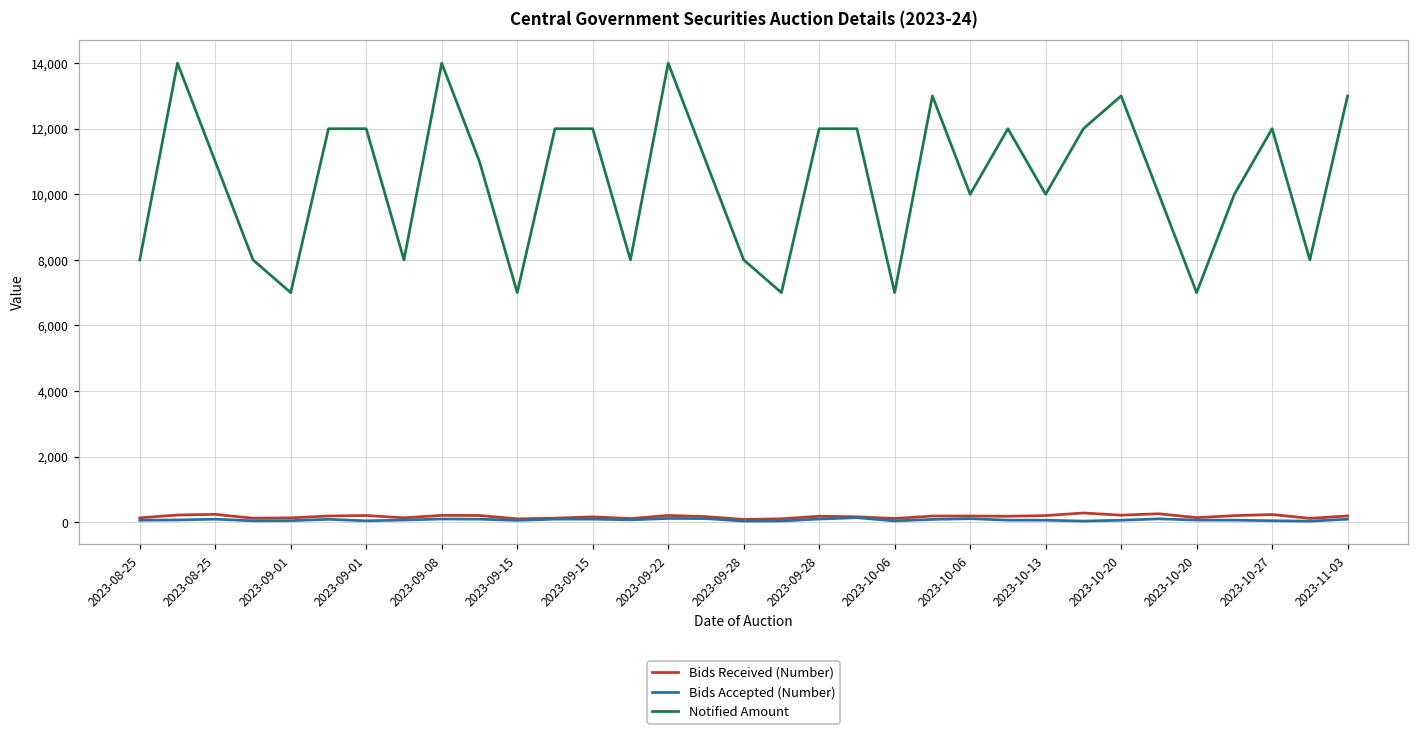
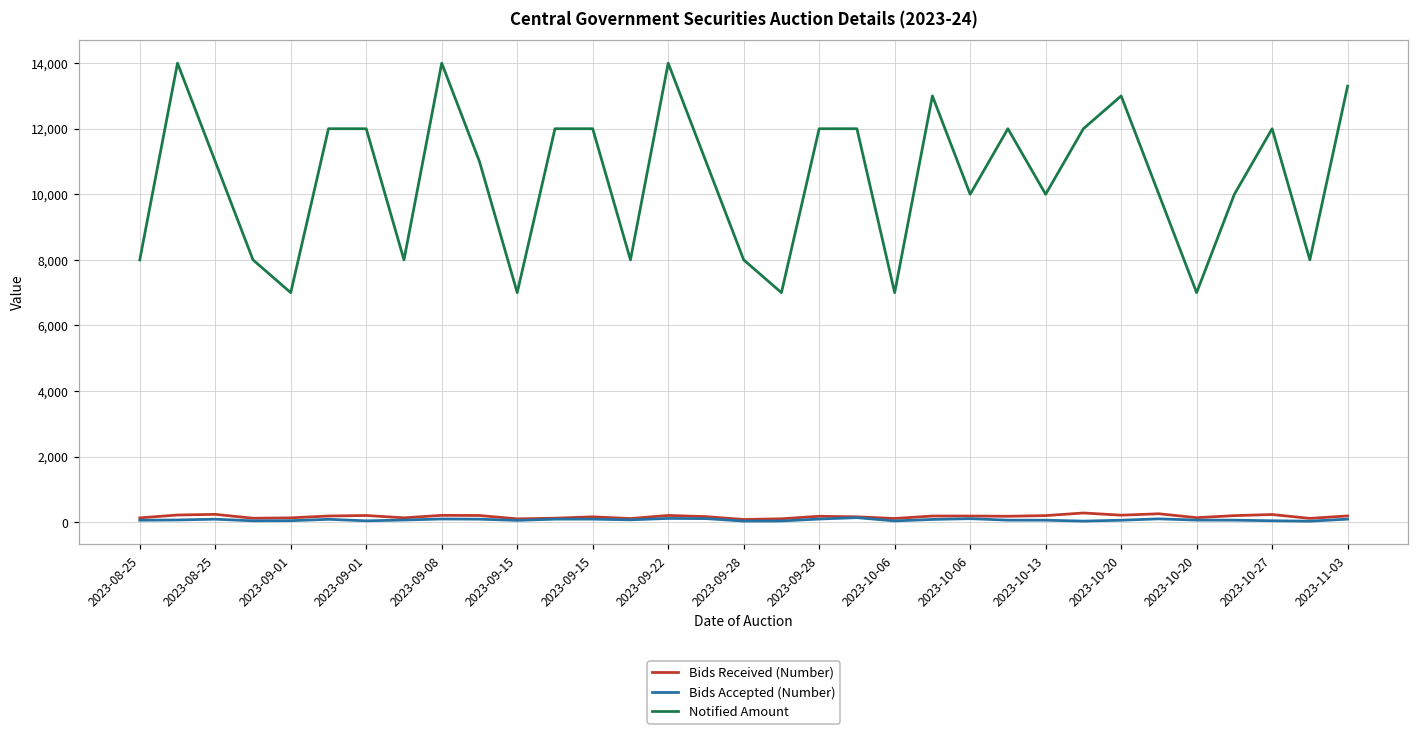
Notified Amount, 2023-11-03: 13,000 -> 13,300
